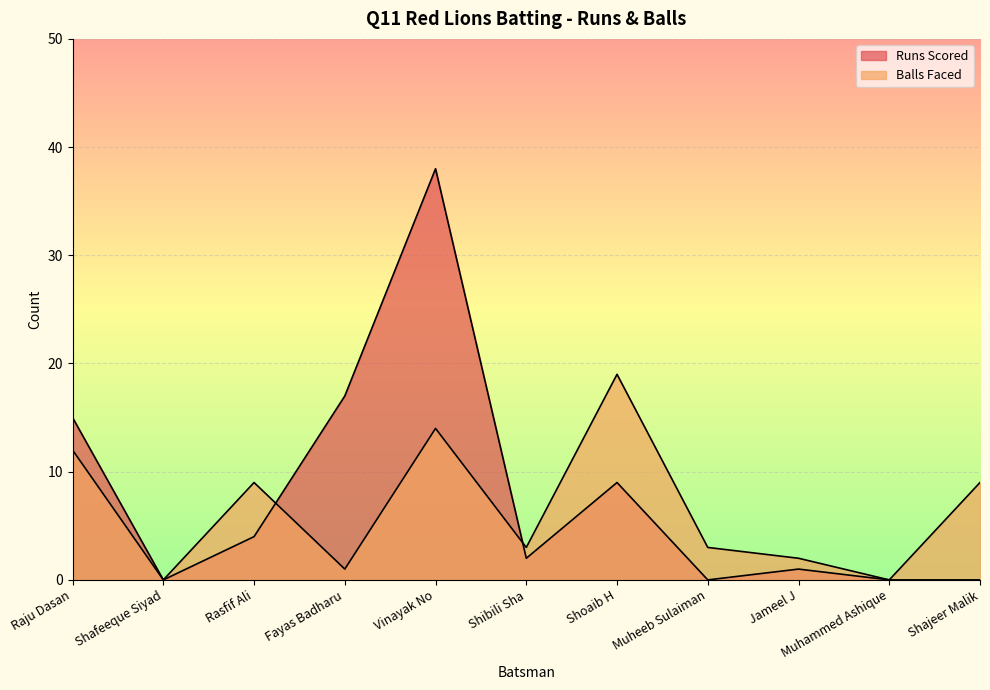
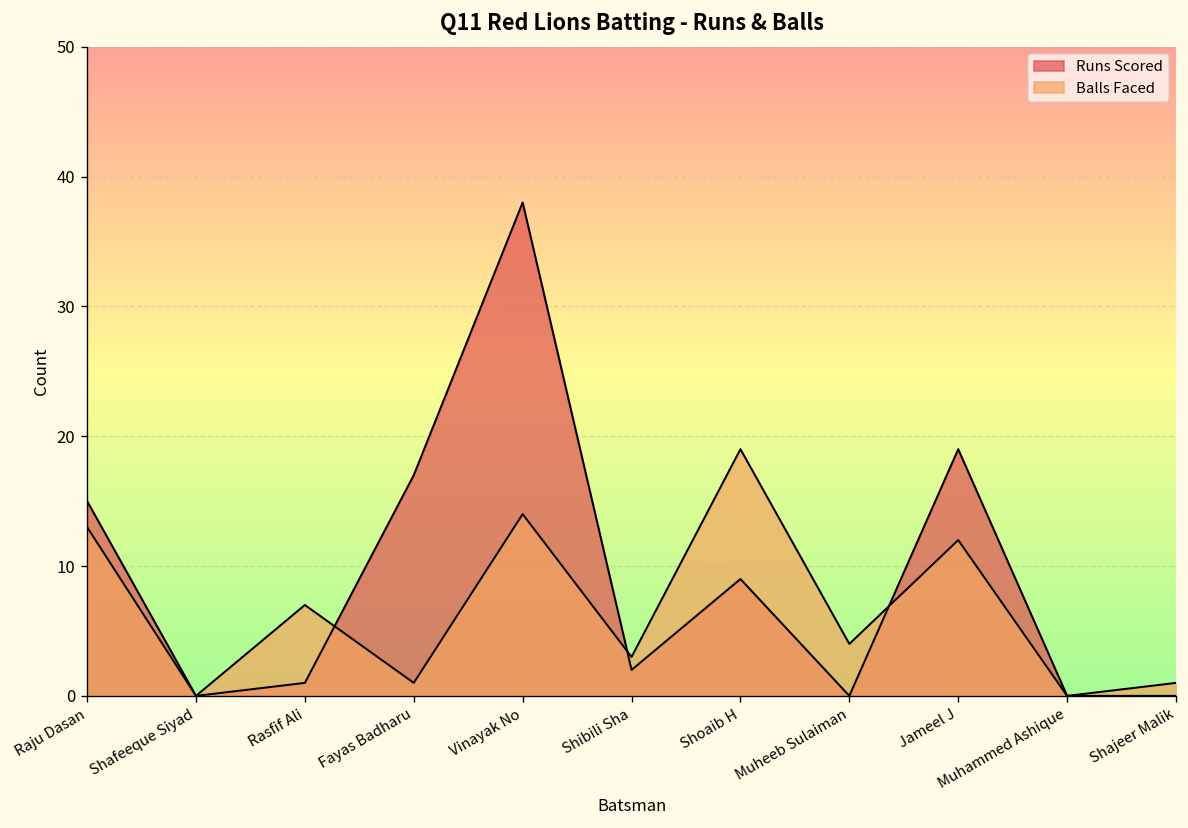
Balls Faced, Raju Dasan: 12 -> 13
Runs Scored, Rasfif Ali: 4 -> 1
Balls Faced, Rasfif Ali: 9 -> 7
Balls Faced, Muheeb Sulaiman: 3 -> 4
Runs Scored, Jameel J: 1 -> 19
Balls Faced, Jameel J: 2 -> 12
Balls Faced, Shajeer Malik: 9 -> 1
